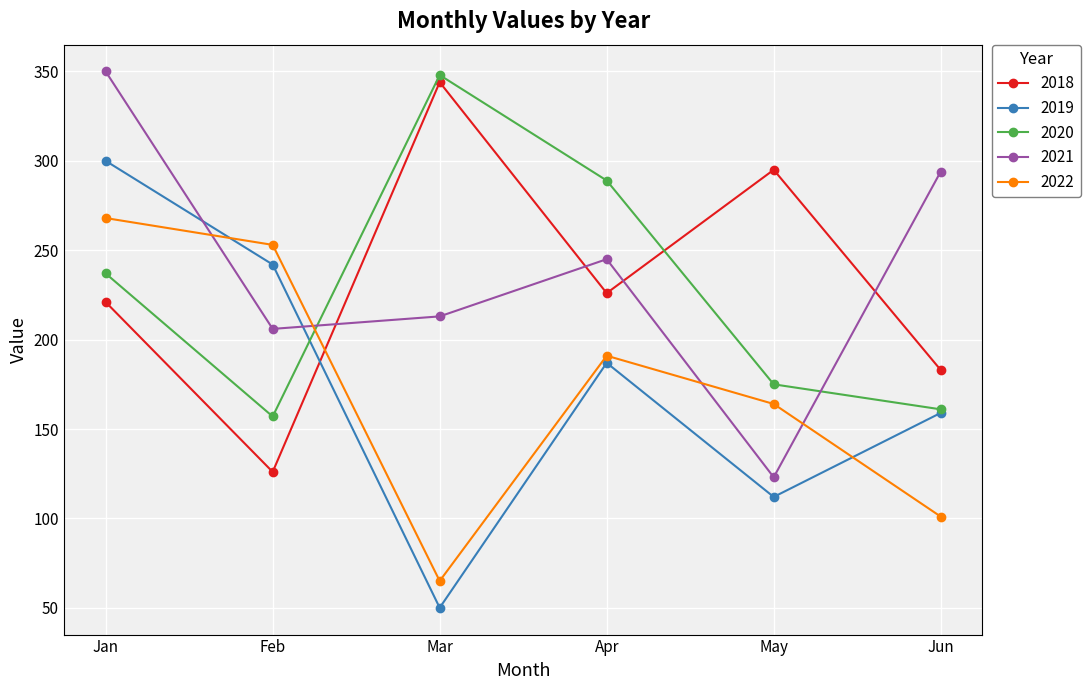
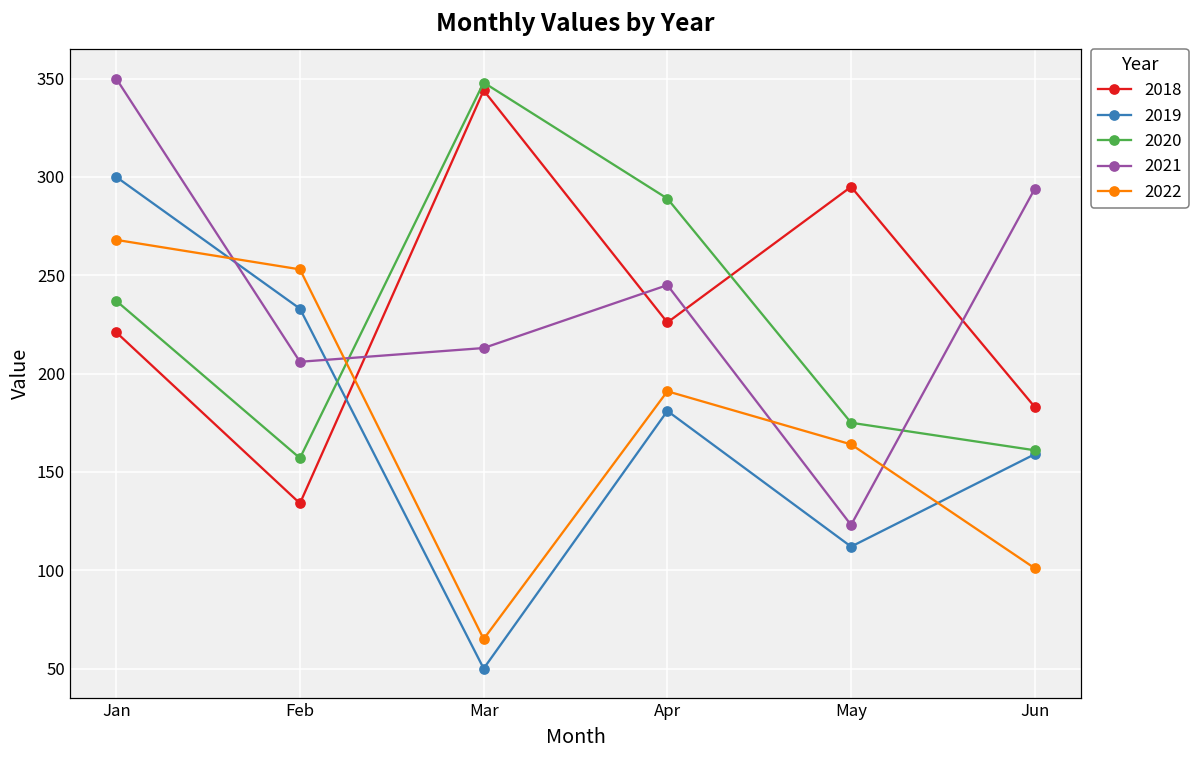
2018, Feb: 126 -> 134
2019, Feb: 242 -> 233
2019, Apr: 187 -> 181
